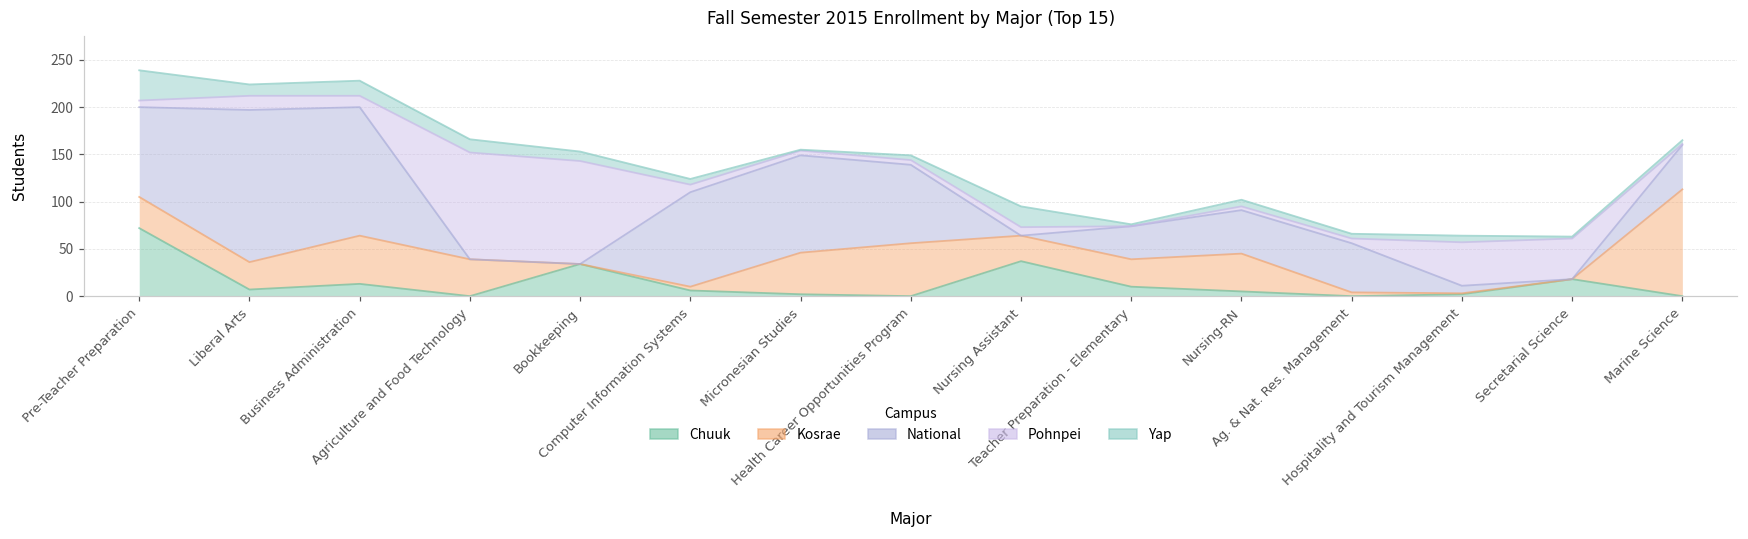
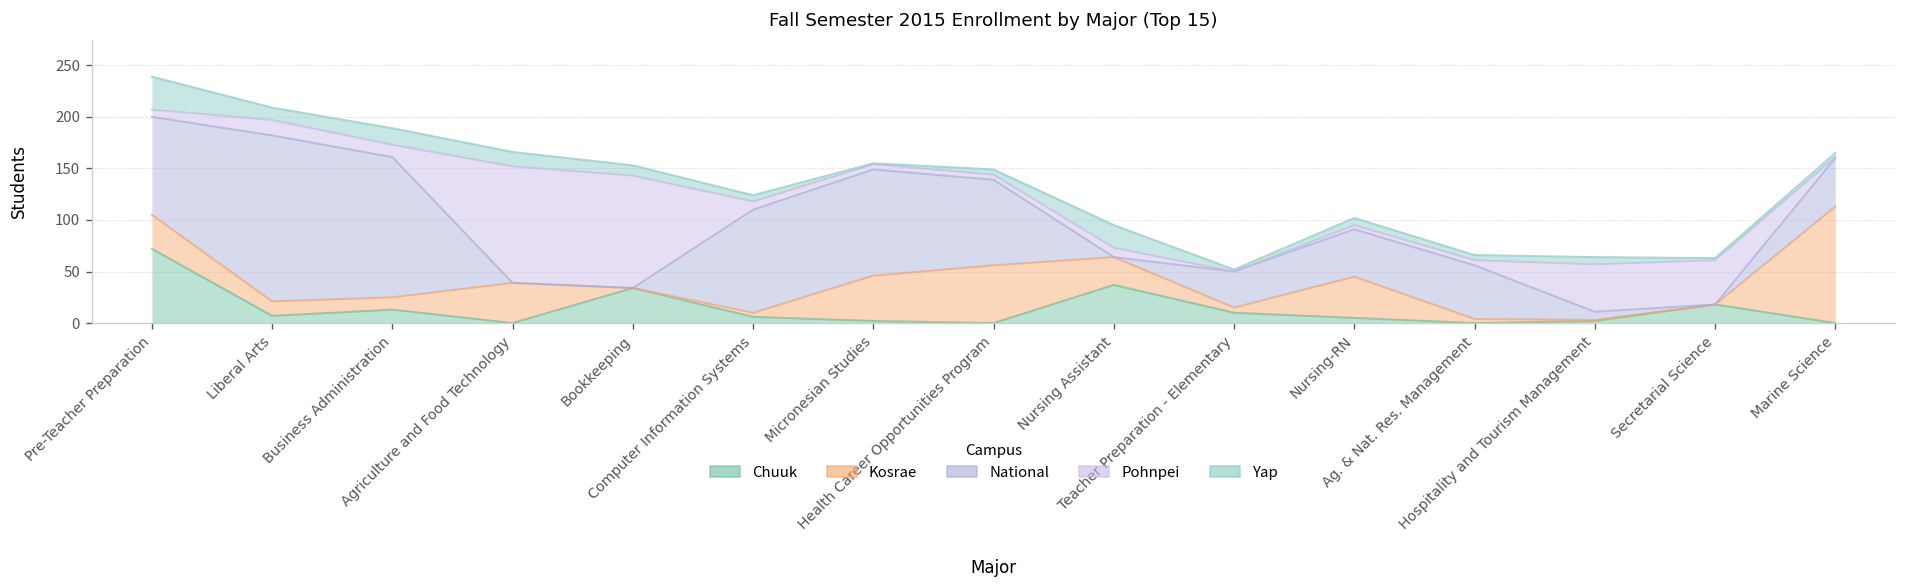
Kosrae, Liberal Arts: 30 -> 10
Kosrae, Business Administration: 50 -> 10
Kosrae, Teacher Preparation - Elementary: 30 -> 10
